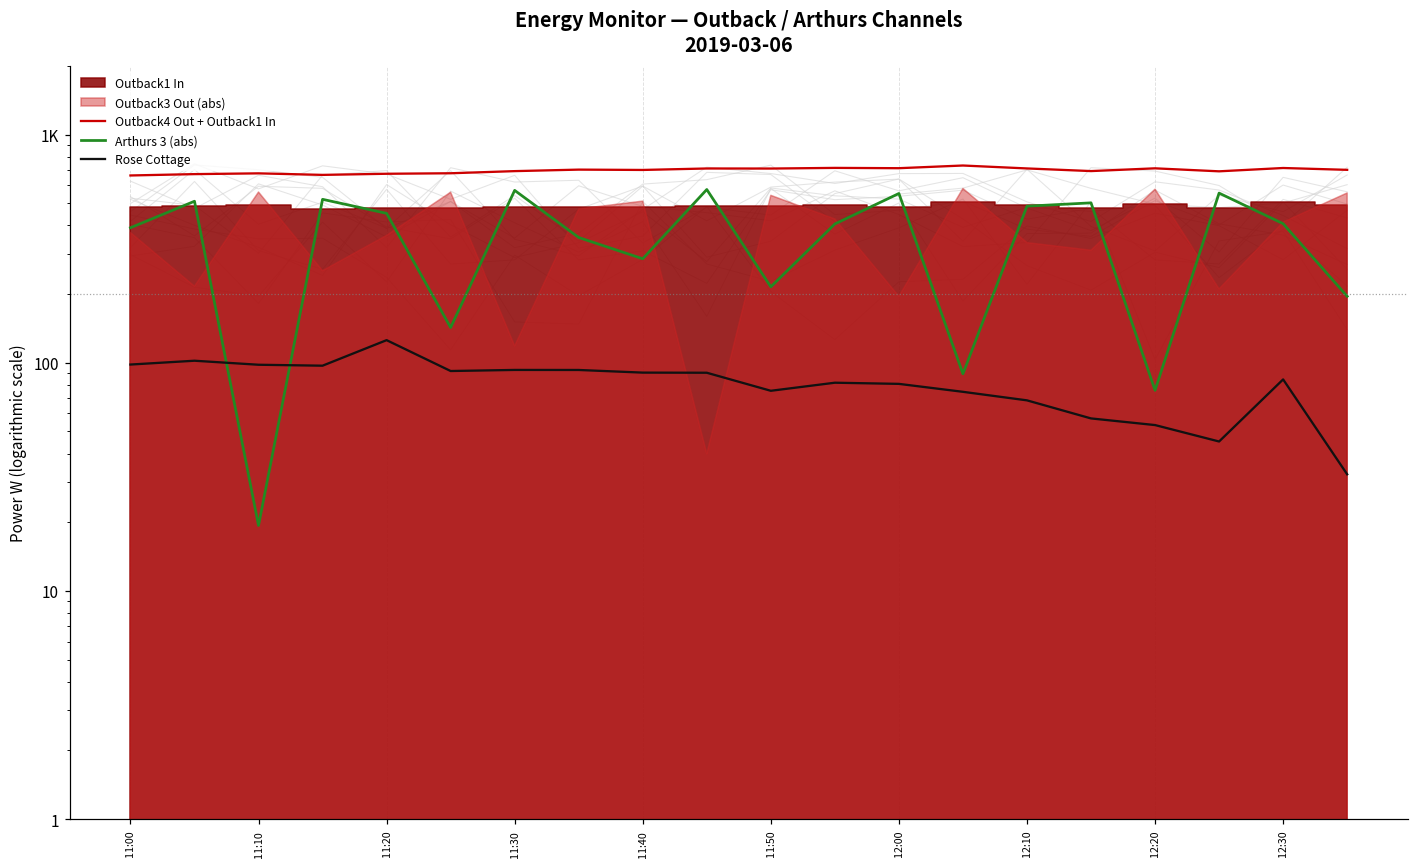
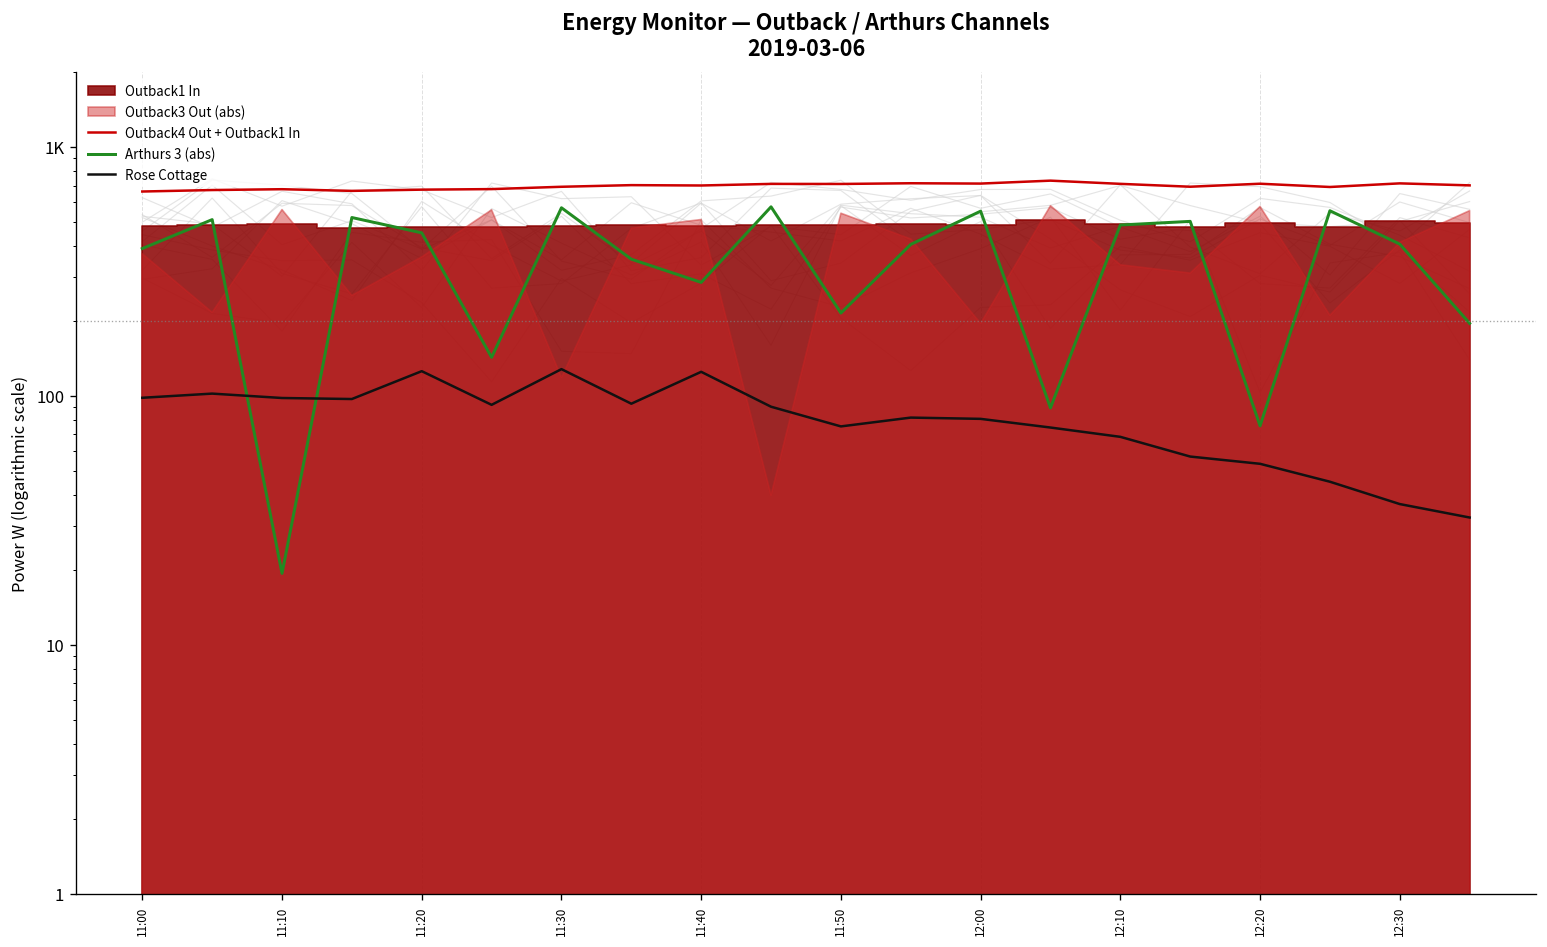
Rose Cottage, 11:30: 90 -> 130
Rose Cottage, 11:40: 90 -> 120
Rose Cottage, 12:30: 85 -> 37
